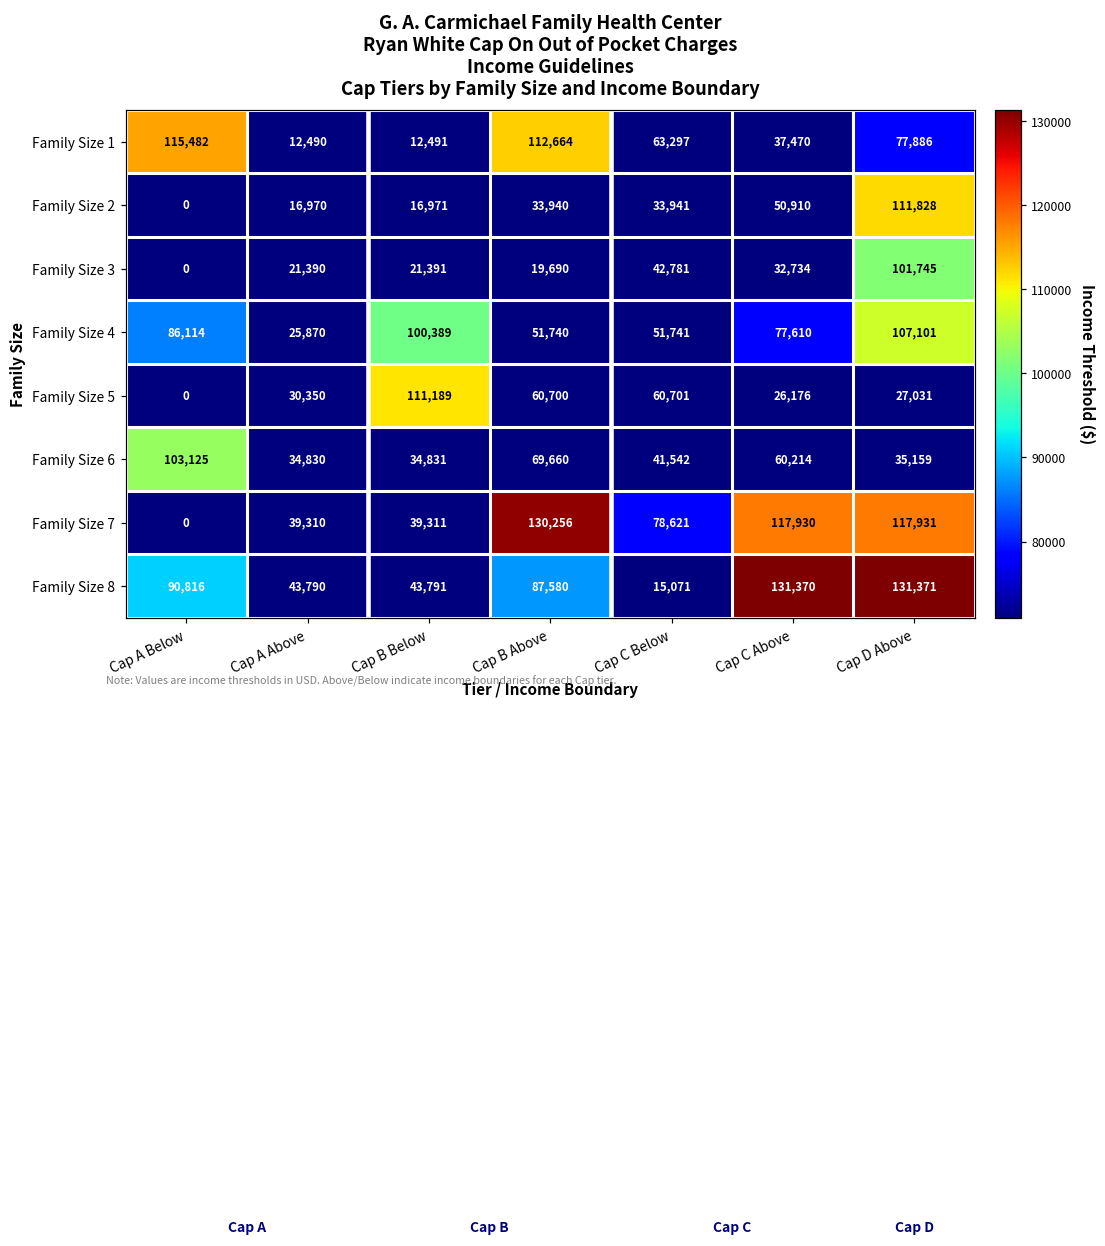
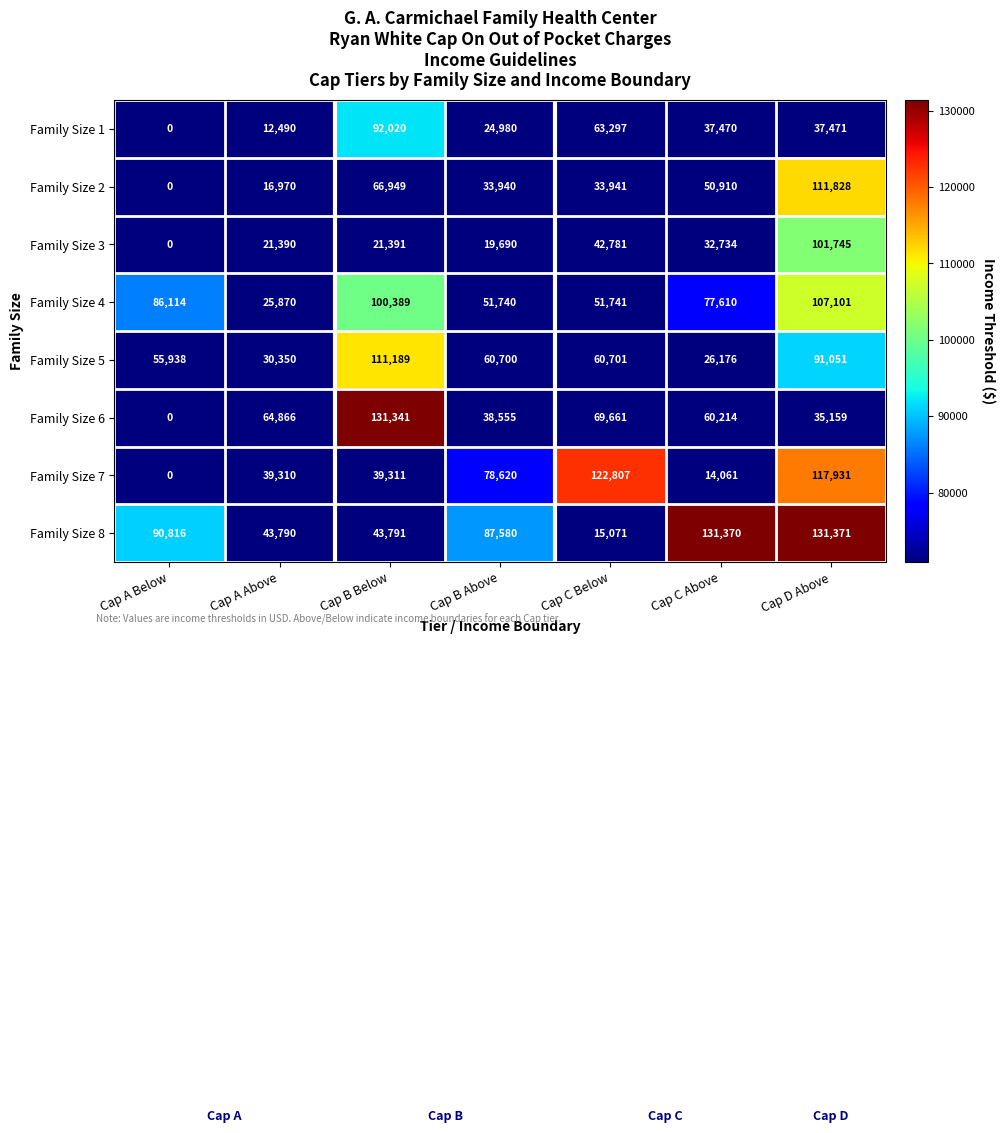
Family Size 1, Cap A Below: 115,482 -> 0
Family Size 1, Cap B Below: 12,491 -> 92,020
Family Size 1, Cap B Above: 112,664 -> 24,980
Family Size 1, Cap D Above: 77,886 -> 37,471
Family Size 2, Cap B Below: 16,971 -> 66,949
Family Size 5, Cap A Below: 0 -> 55,938
Family Size 5, Cap D Above: 27,031 -> 91,051
Family Size 6, Cap A Below: 103,125 -> 0
Family Size 6, Cap A Above: 34,830 -> 64,866
Family Size 6, Cap B Below: 34,831 -> 131,341
Family Size 6, Cap B Above: 69,660 -> 38,555
Family Size 6, Cap C Below: 41,542 -> 69,661
Family Size 7, Cap B Above: 130,256 -> 78,620
Family Size 7, Cap C Below: 78,621 -> 122,807
Family Size 7, Cap C Above: 117,930 -> 14,061
